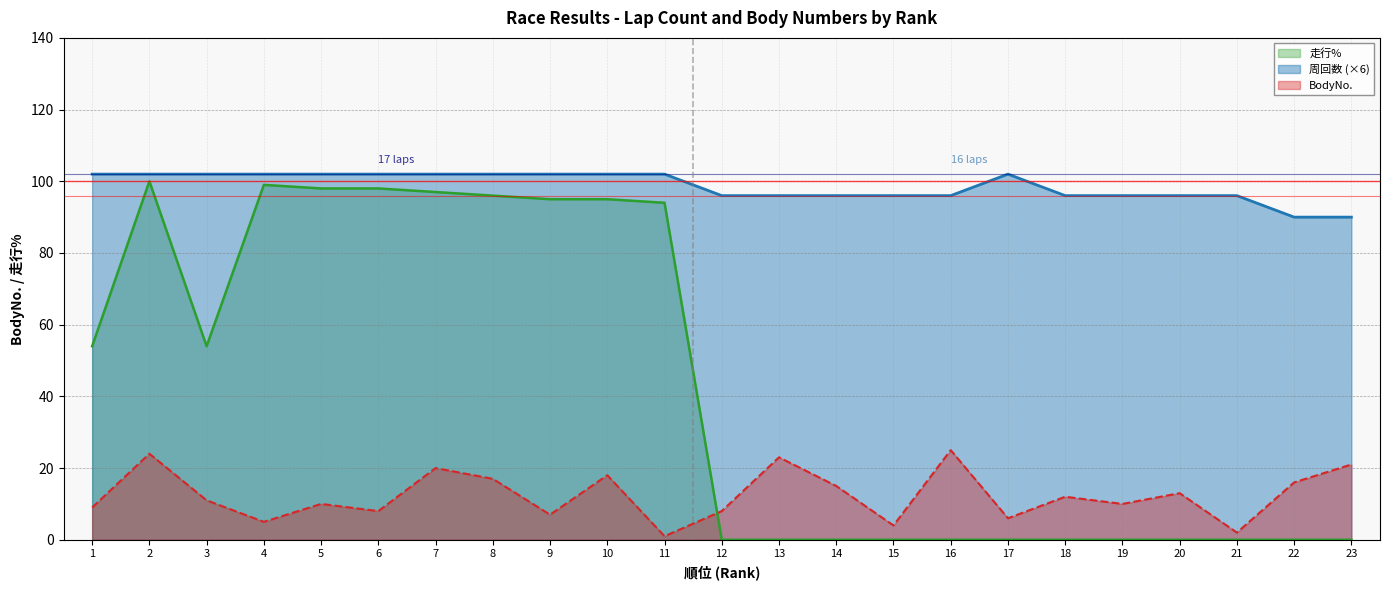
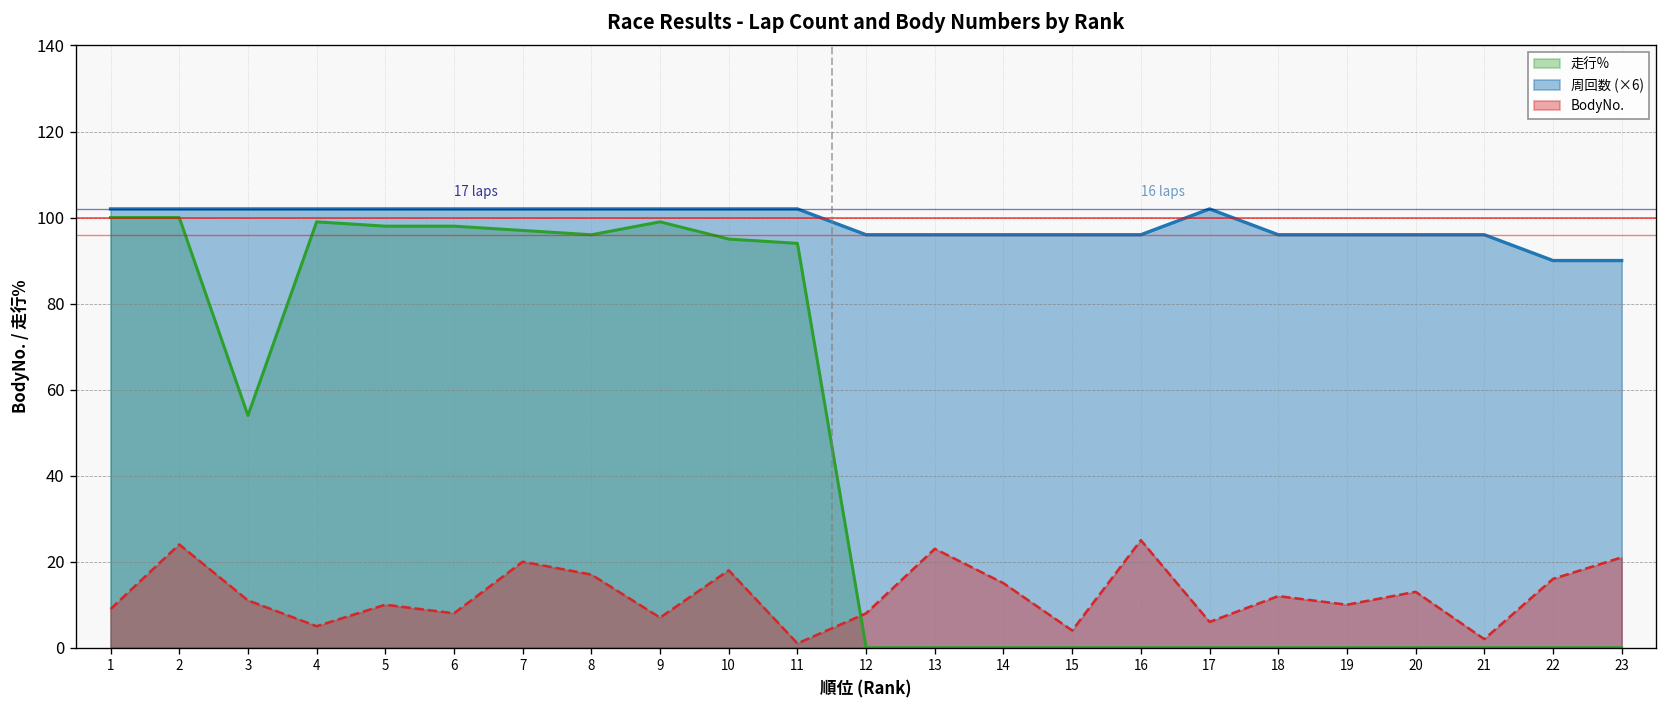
走行%, 1: 54 -> 100
走行%, 9: 95 -> 99
